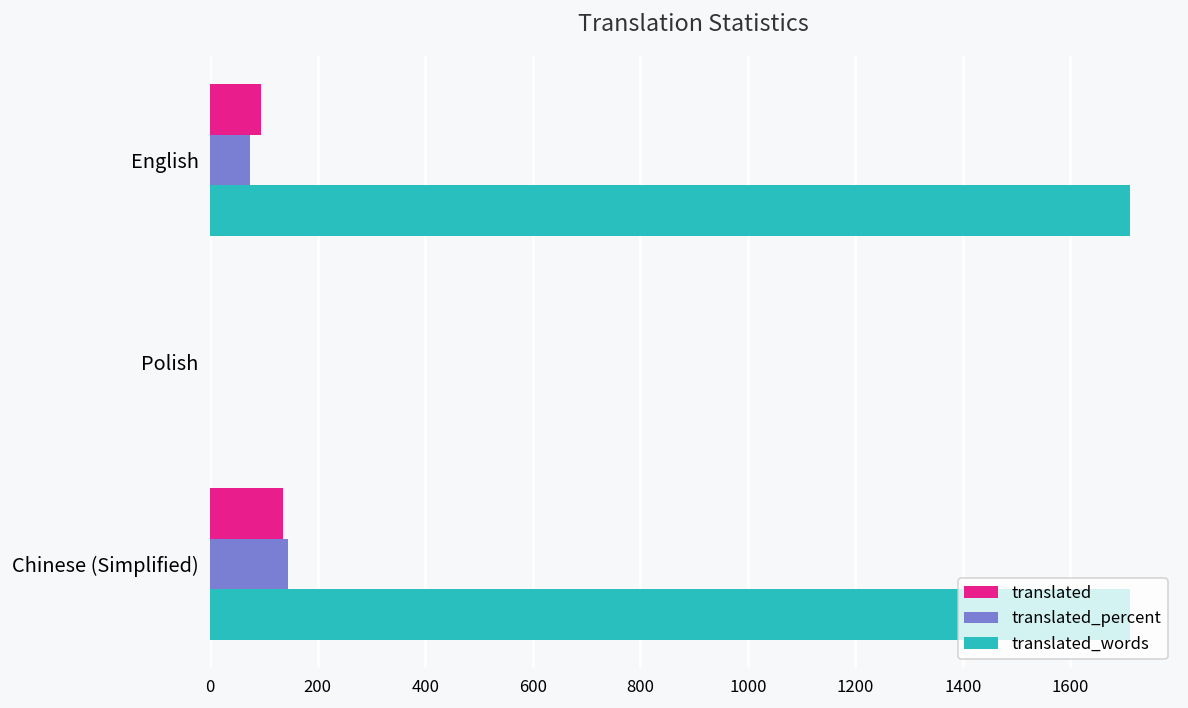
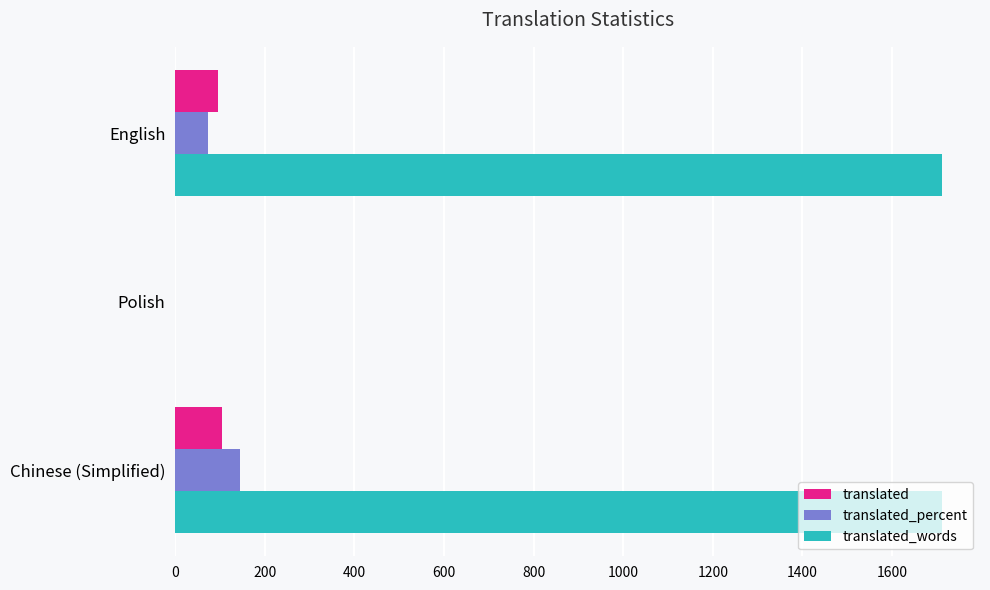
translated, Chinese (Simplified): 140 -> 110
